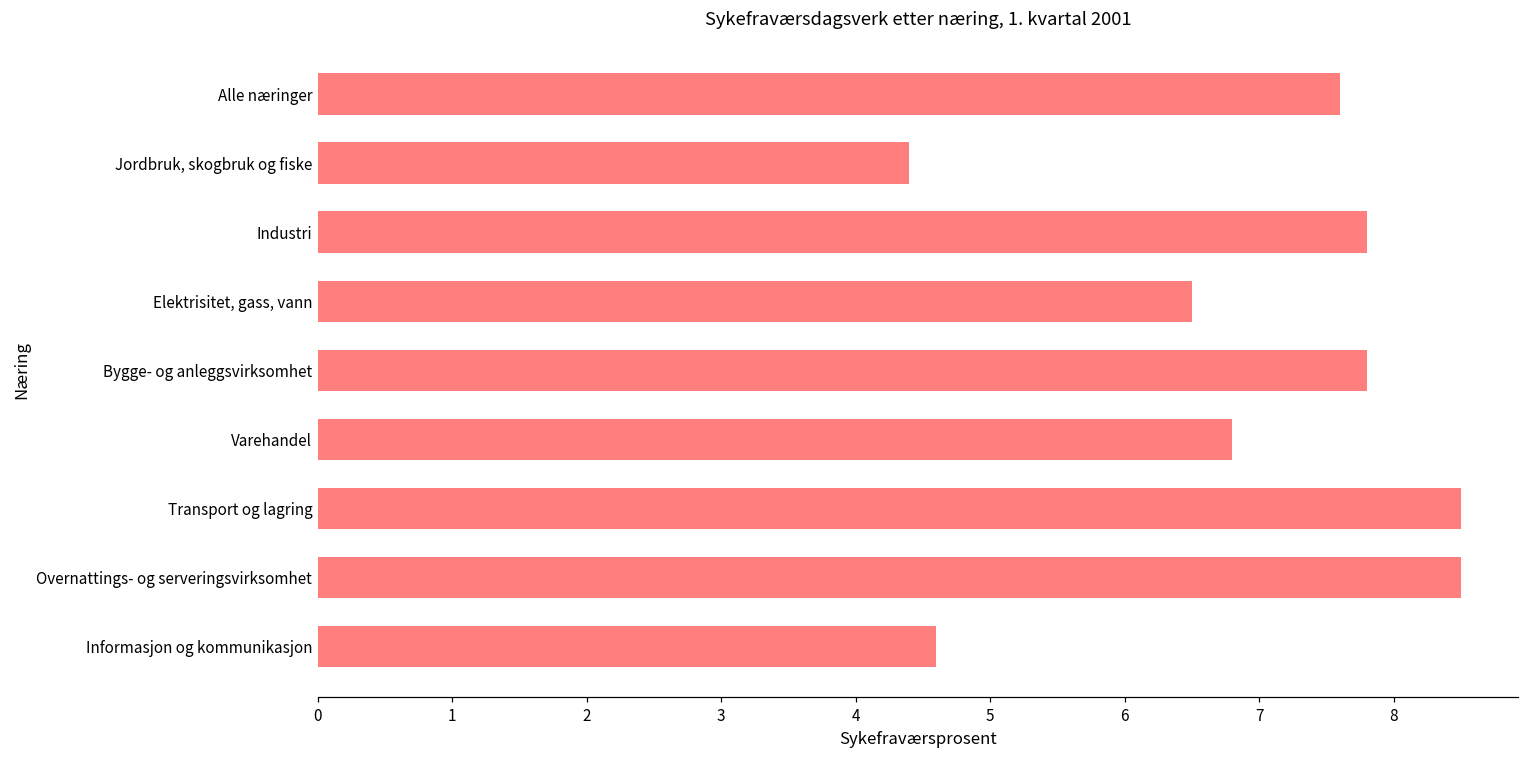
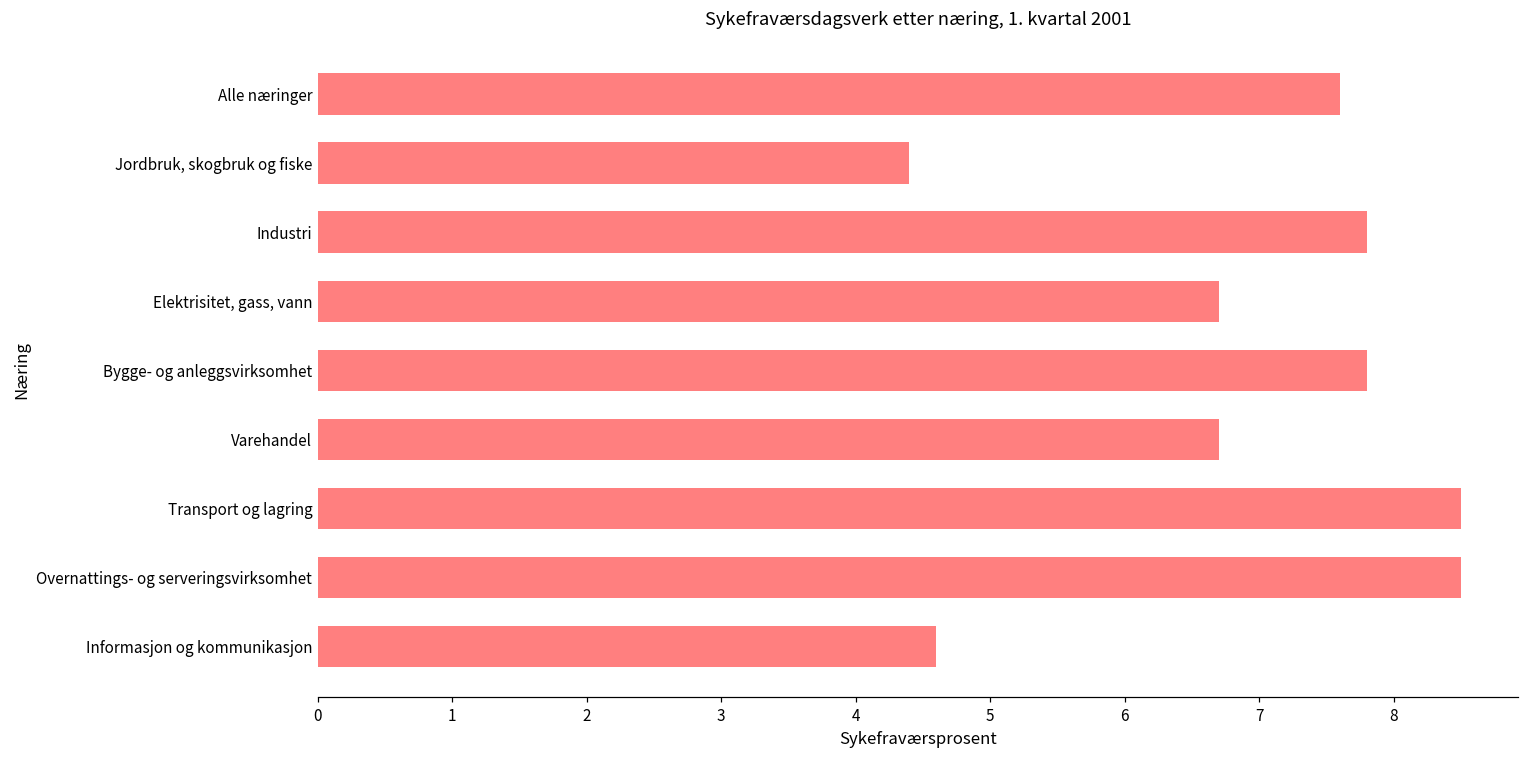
Elektrisitet, gass, vann: 6.5 -> 6.7
Varehandel: 6.8 -> 6.7
